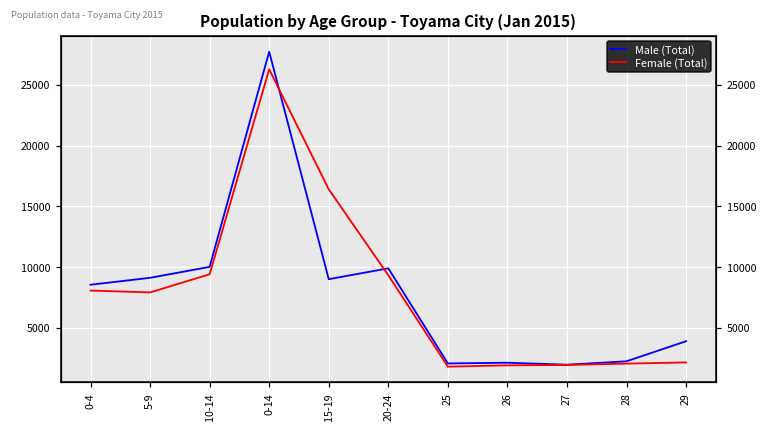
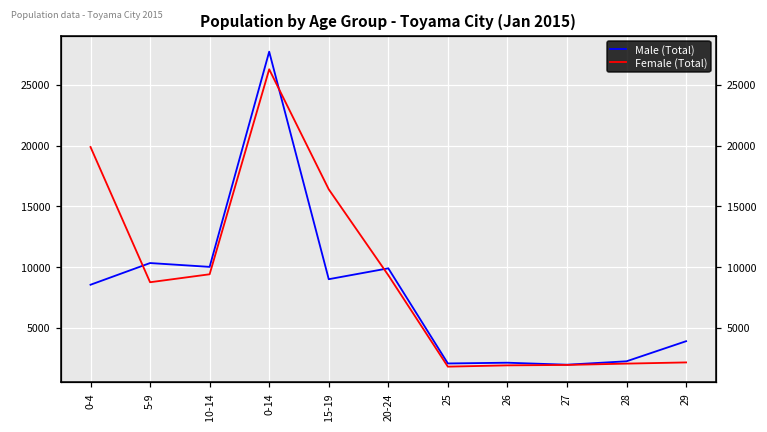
Female (Total), 0-4: 8100 -> 19900
Male (Total), 5-9: 9100 -> 10300
Female (Total), 5-9: 7900 -> 8800
